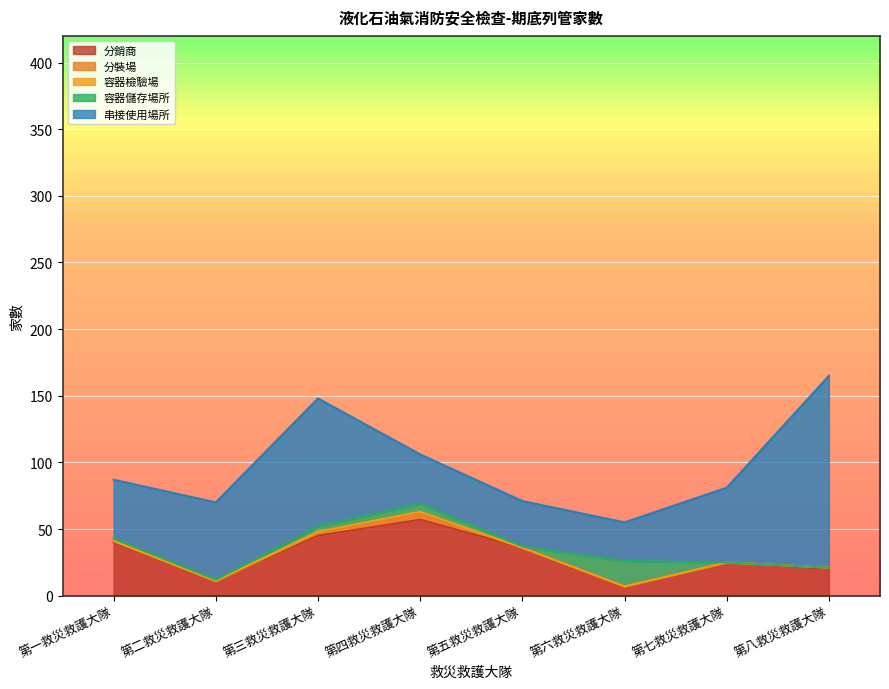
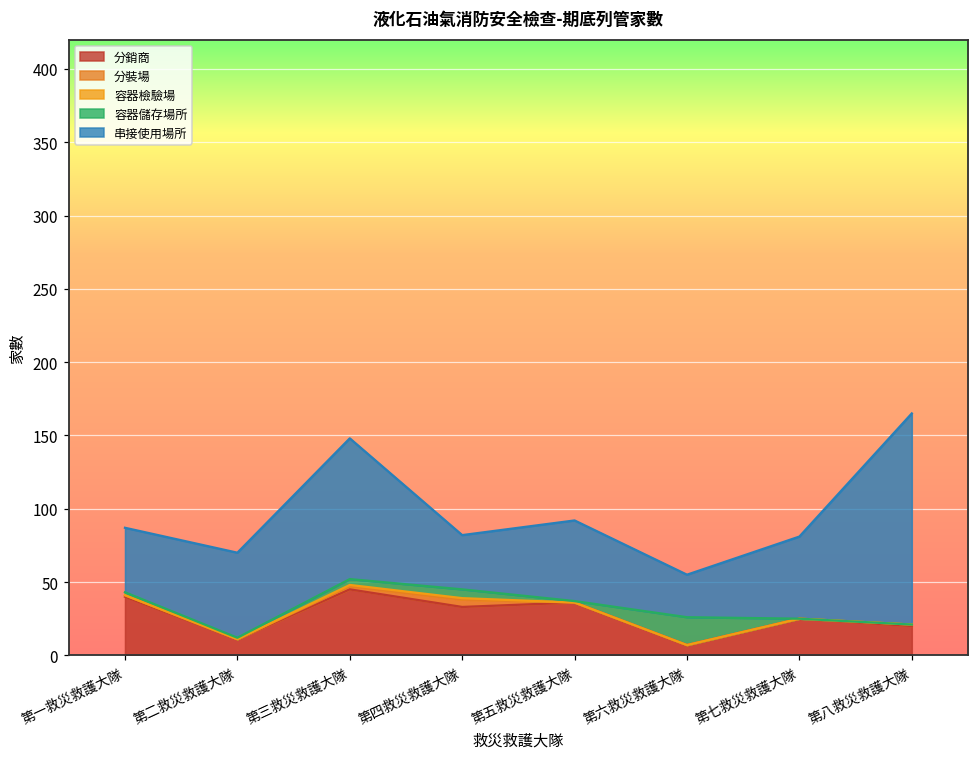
分銷商, 第四救災救護大隊: 57 -> 33
串接使用場所, 第五救災救護大隊: 34 -> 55
